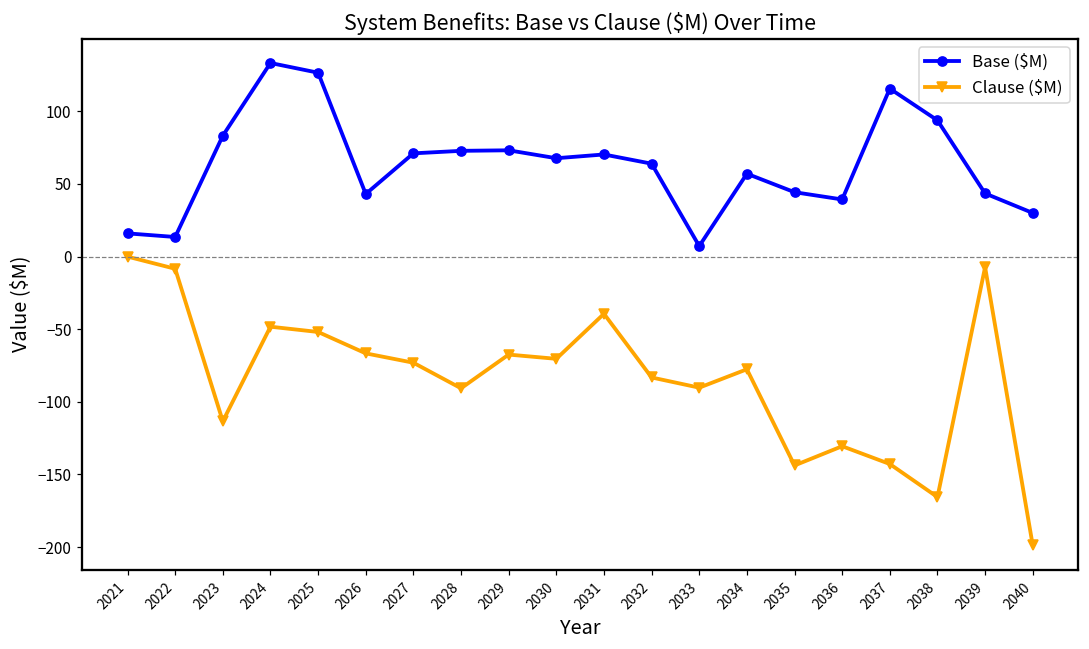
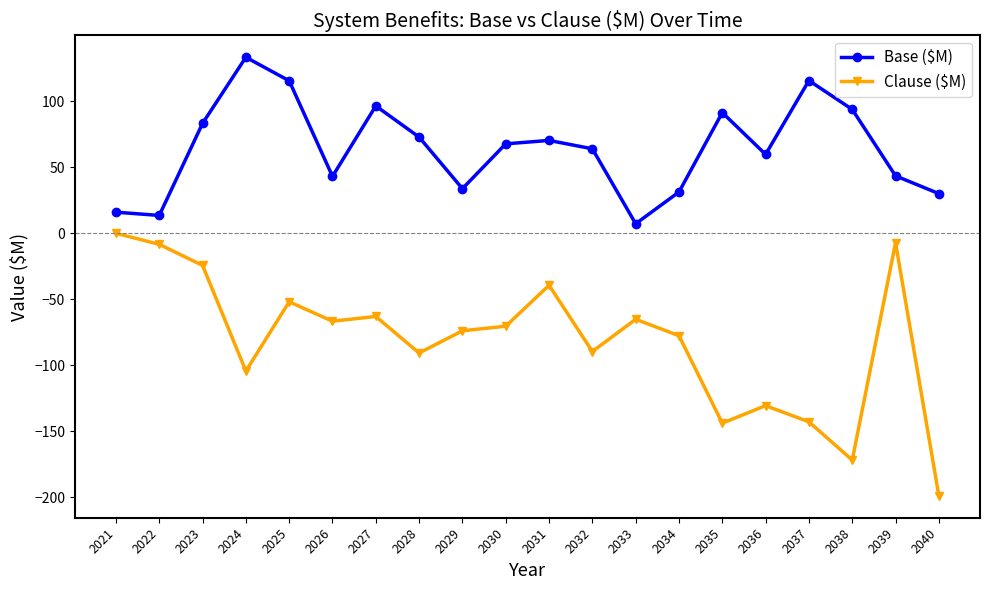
Clause ($M), 2023: -113 -> -24
Clause ($M), 2024: -48 -> -104
Base ($M), 2025: 127 -> 115
Base ($M), 2027: 71 -> 96
Clause ($M), 2027: -73 -> -63
Base ($M), 2029: 73 -> 34
Clause ($M), 2029: -67 -> -74
Clause ($M), 2032: -83 -> -90
Clause ($M), 2033: -90 -> -65
Base ($M), 2034: 57 -> 31
Base ($M), 2035: 44 -> 91
Base ($M), 2036: 39 -> 60
Clause ($M), 2038: -166 -> -172
